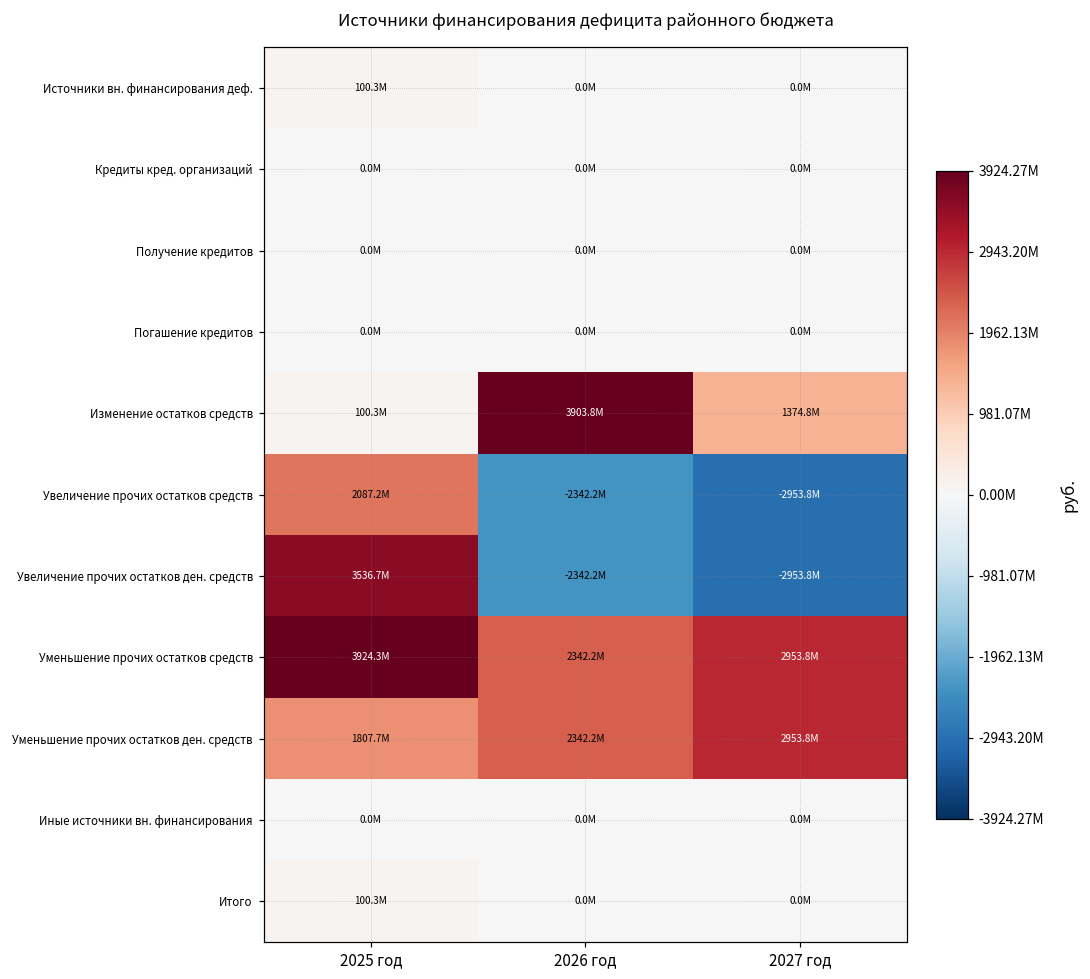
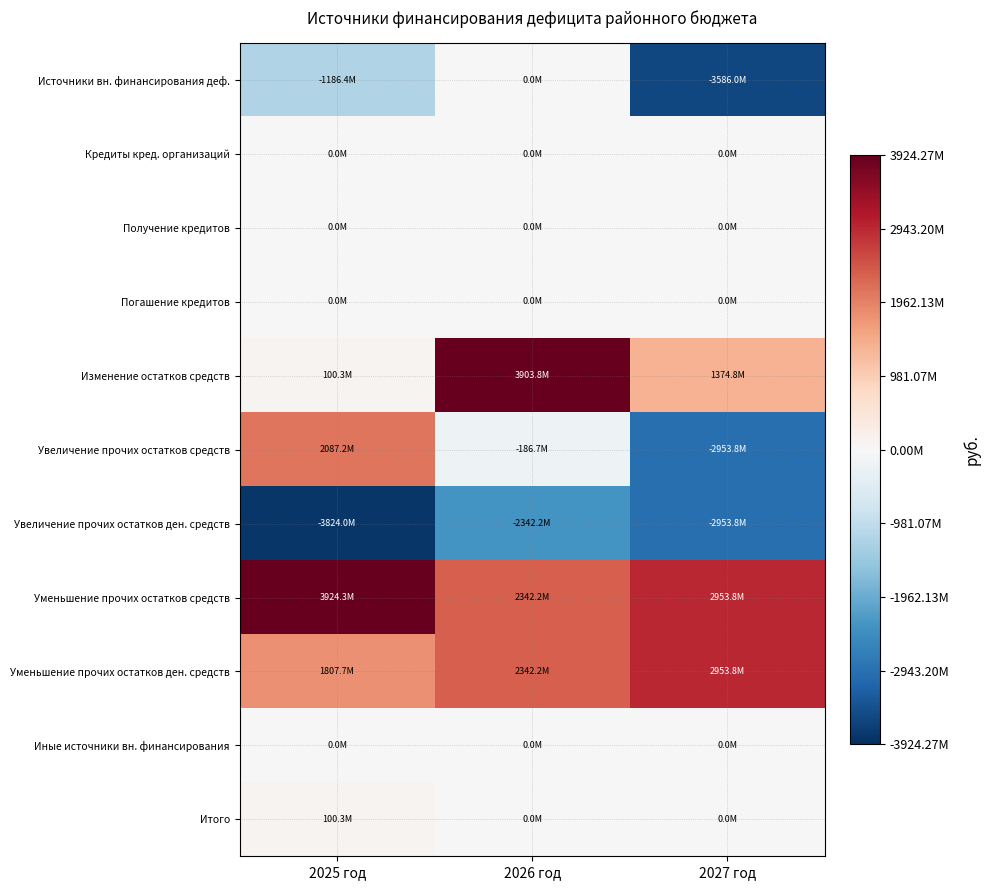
Источники вн. финансирования деф., 2025 год: 100.3M -> -1186.4M
Источники вн. финансирования деф., 2027 год: 0.0M -> -3586.0M
Увеличение прочих остатков средств, 2026 год: -2342.2M -> -186.7M
Увеличение прочих остатков ден. средств, 2025 год: 3536.7M -> -3824.0M
